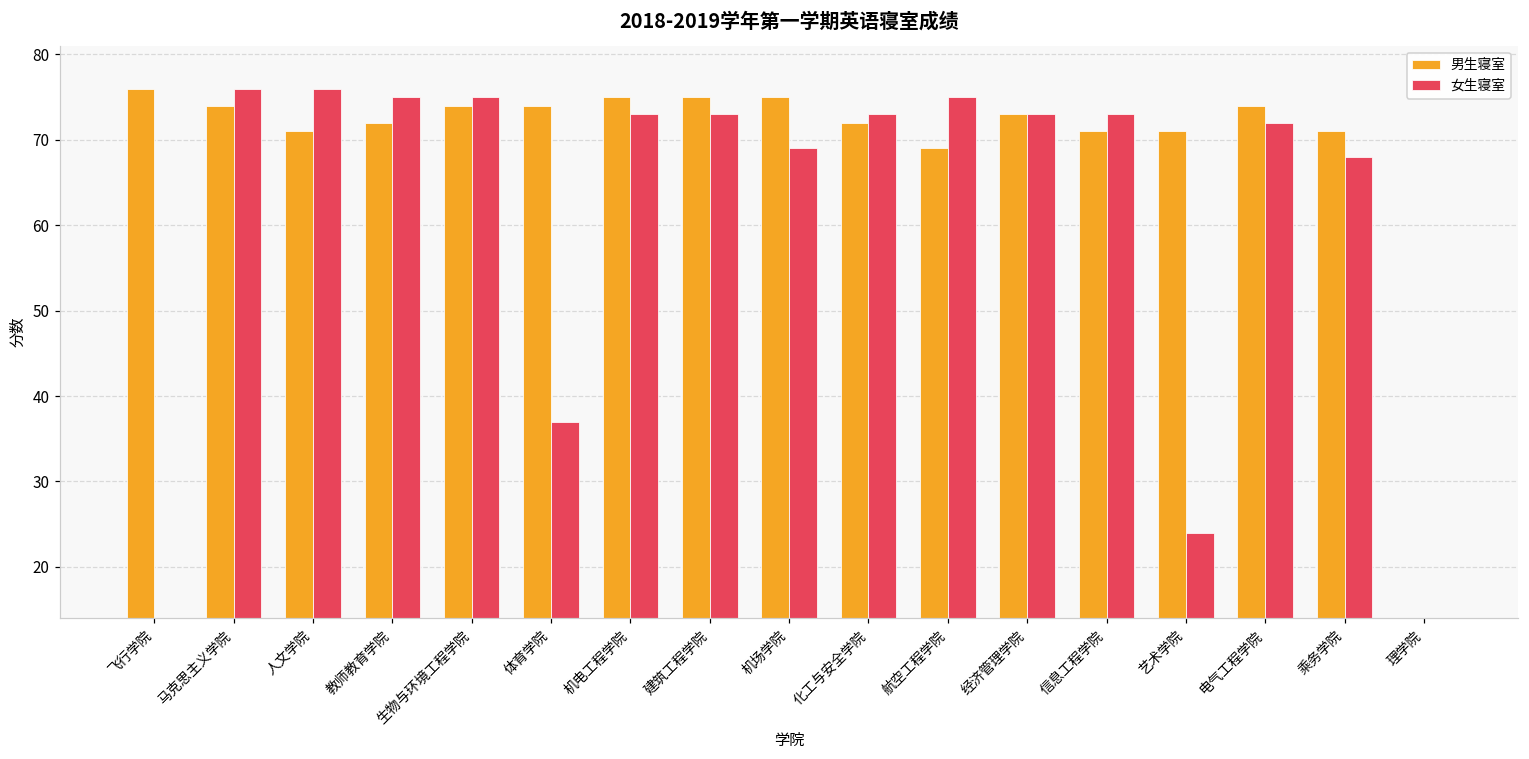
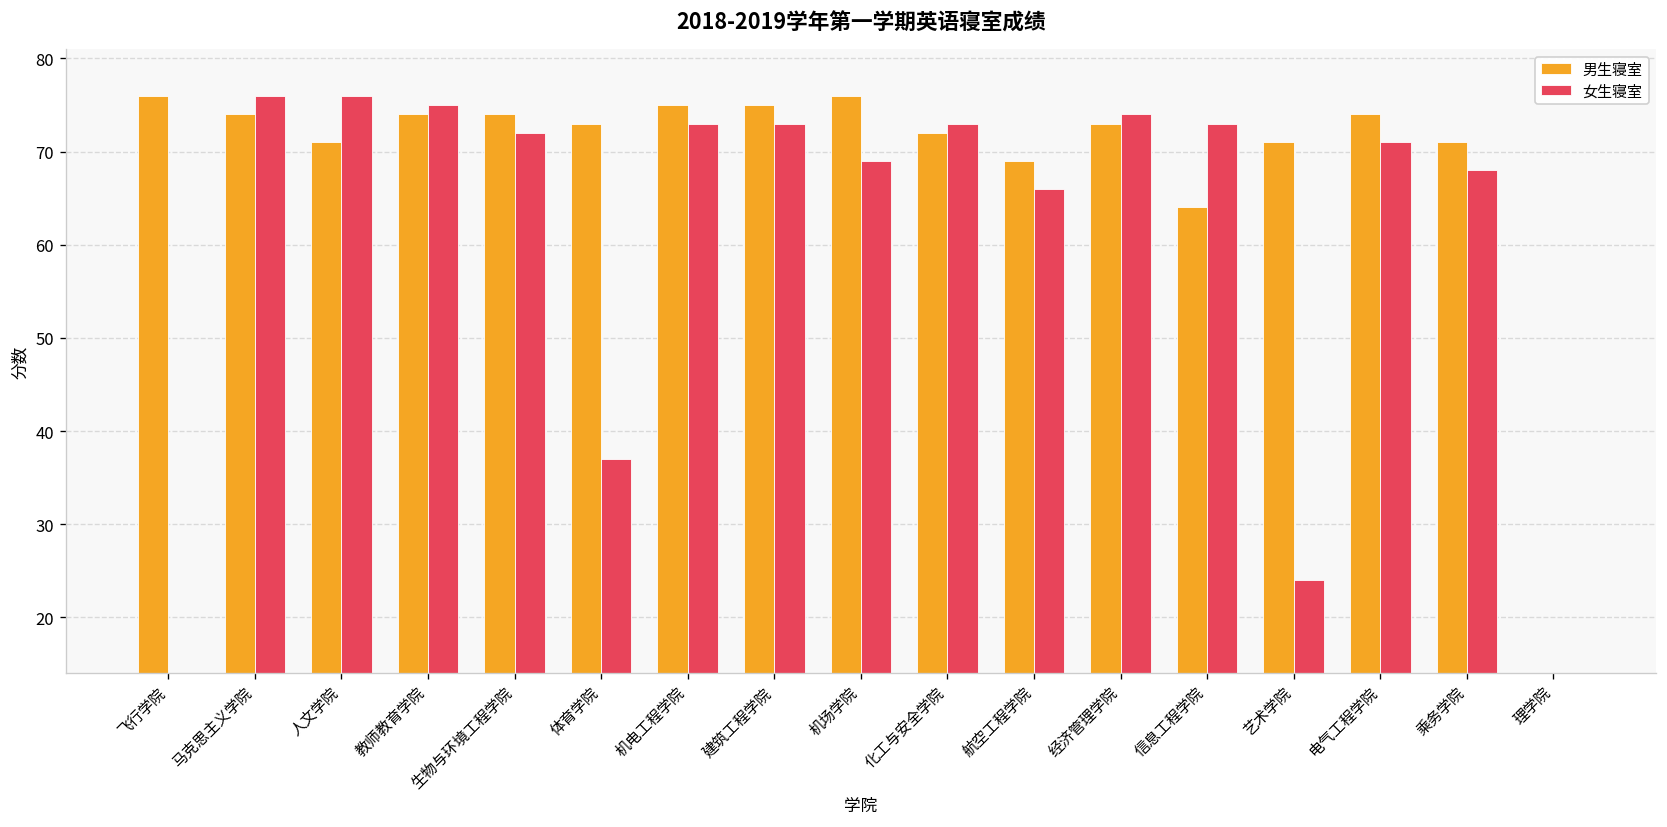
男生寝室, 教师教育学院: 72 -> 74
女生寝室, 生物与环境工程学院: 75 -> 72
男生寝室, 体育学院: 74 -> 73
男生寝室, 机场学院: 75 -> 76
女生寝室, 航空工程学院: 75 -> 66
女生寝室, 经济管理学院: 73 -> 74
男生寝室, 信息工程学院: 71 -> 64
女生寝室, 电气工程学院: 72 -> 71
